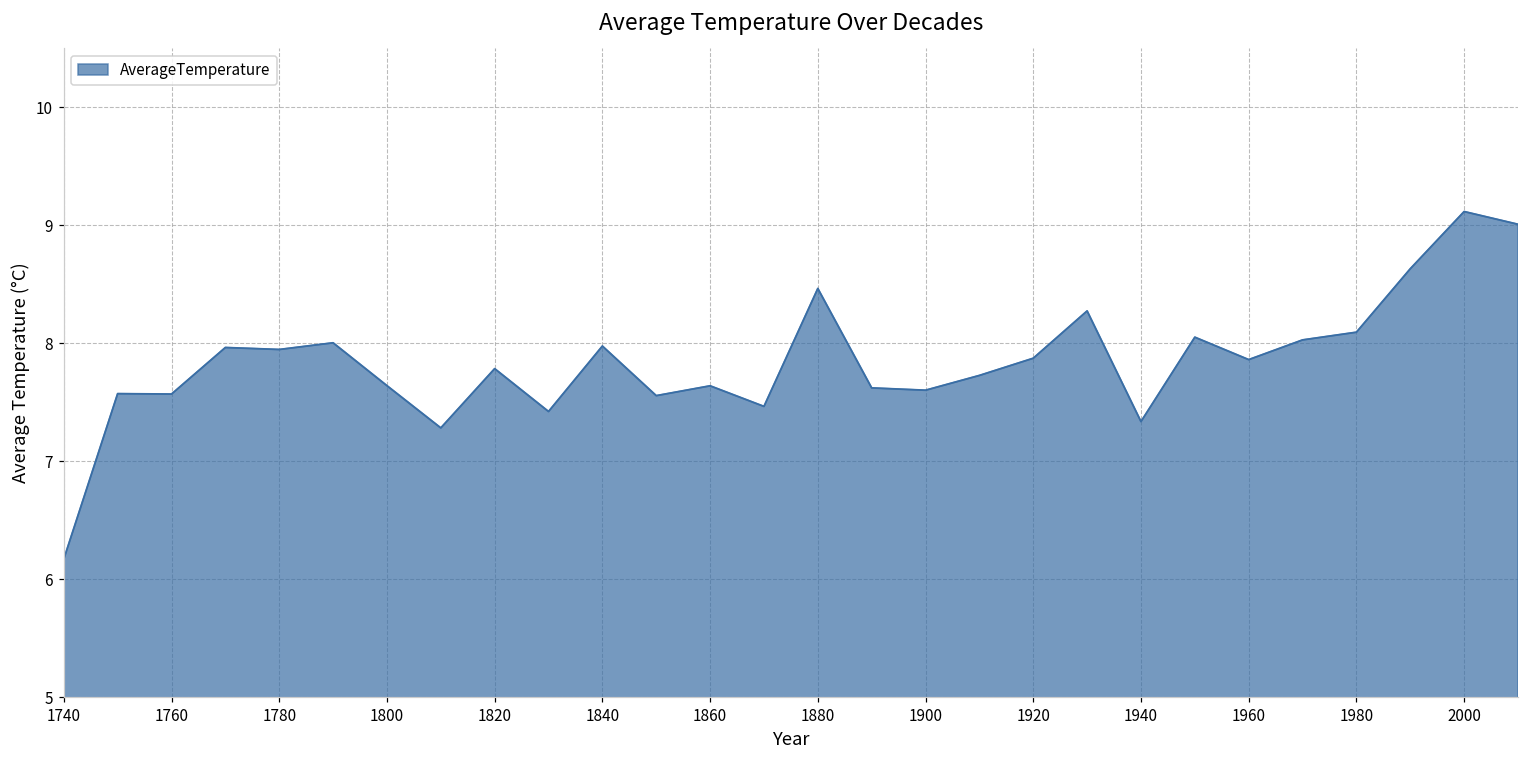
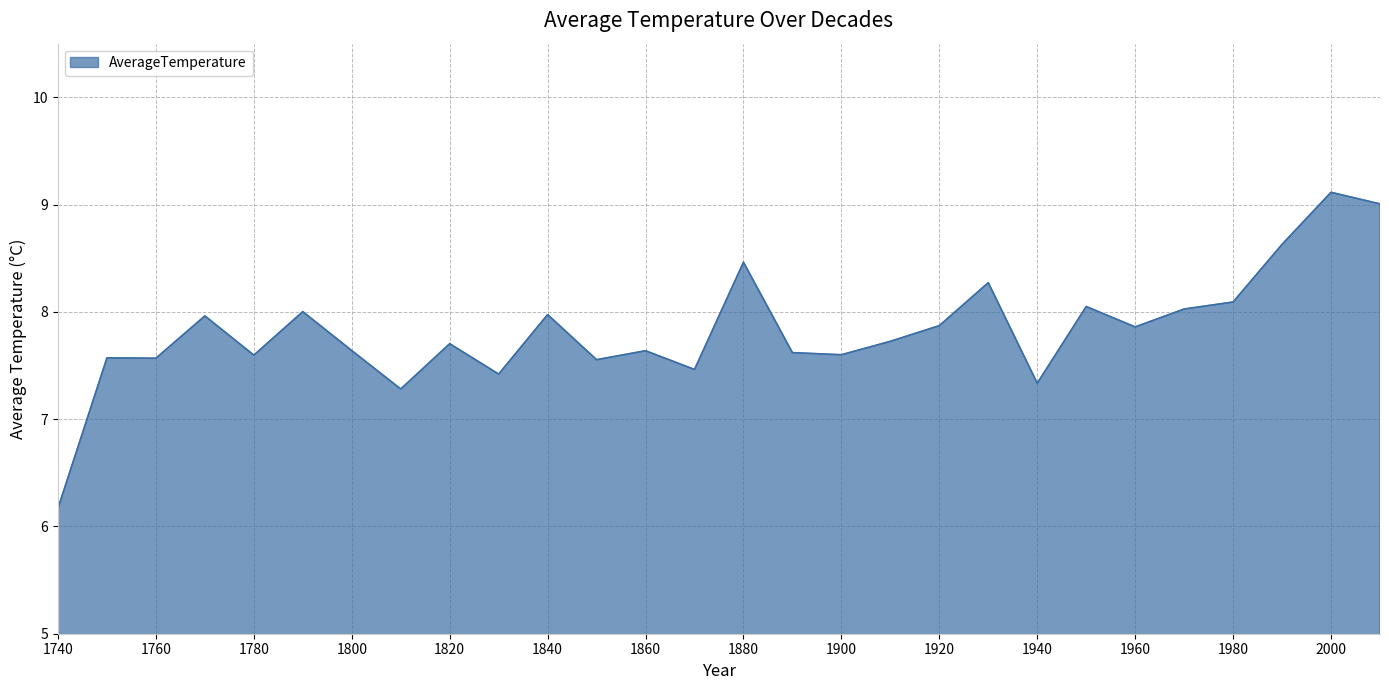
1780: 7.95 -> 7.60
1820: 7.78 -> 7.70
